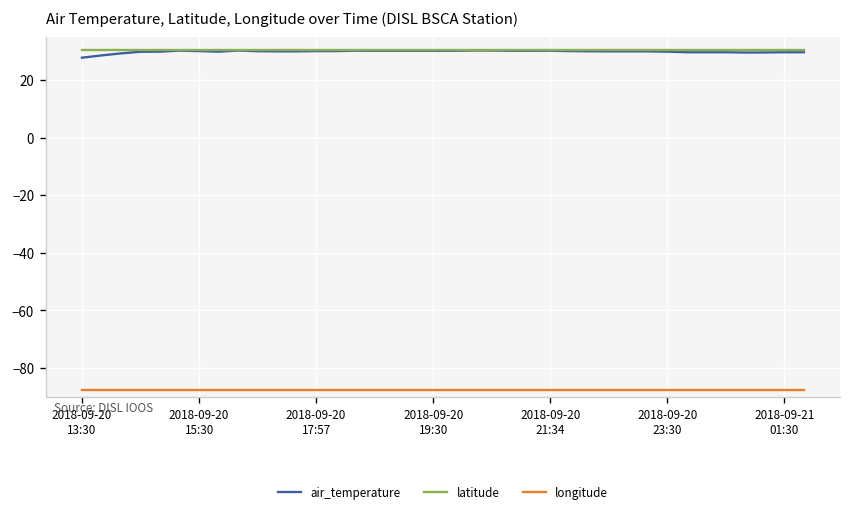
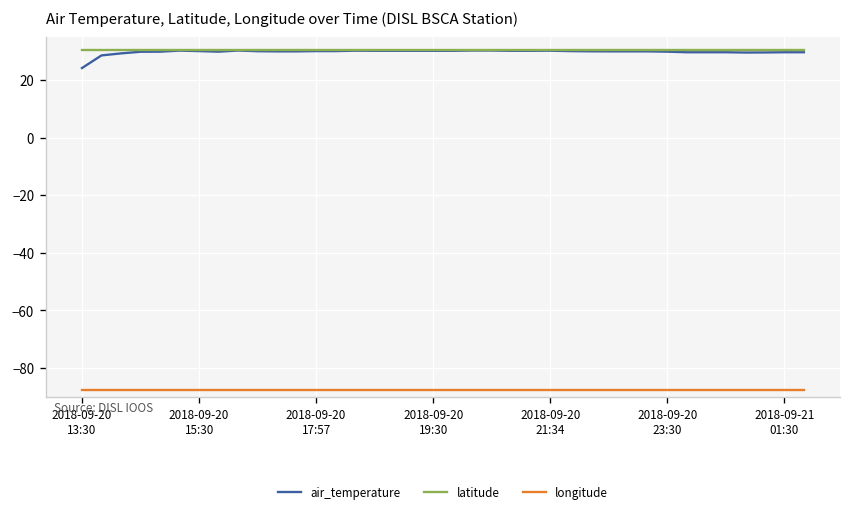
air_temperature, 2018-09-20 13:30: 28 -> 24
